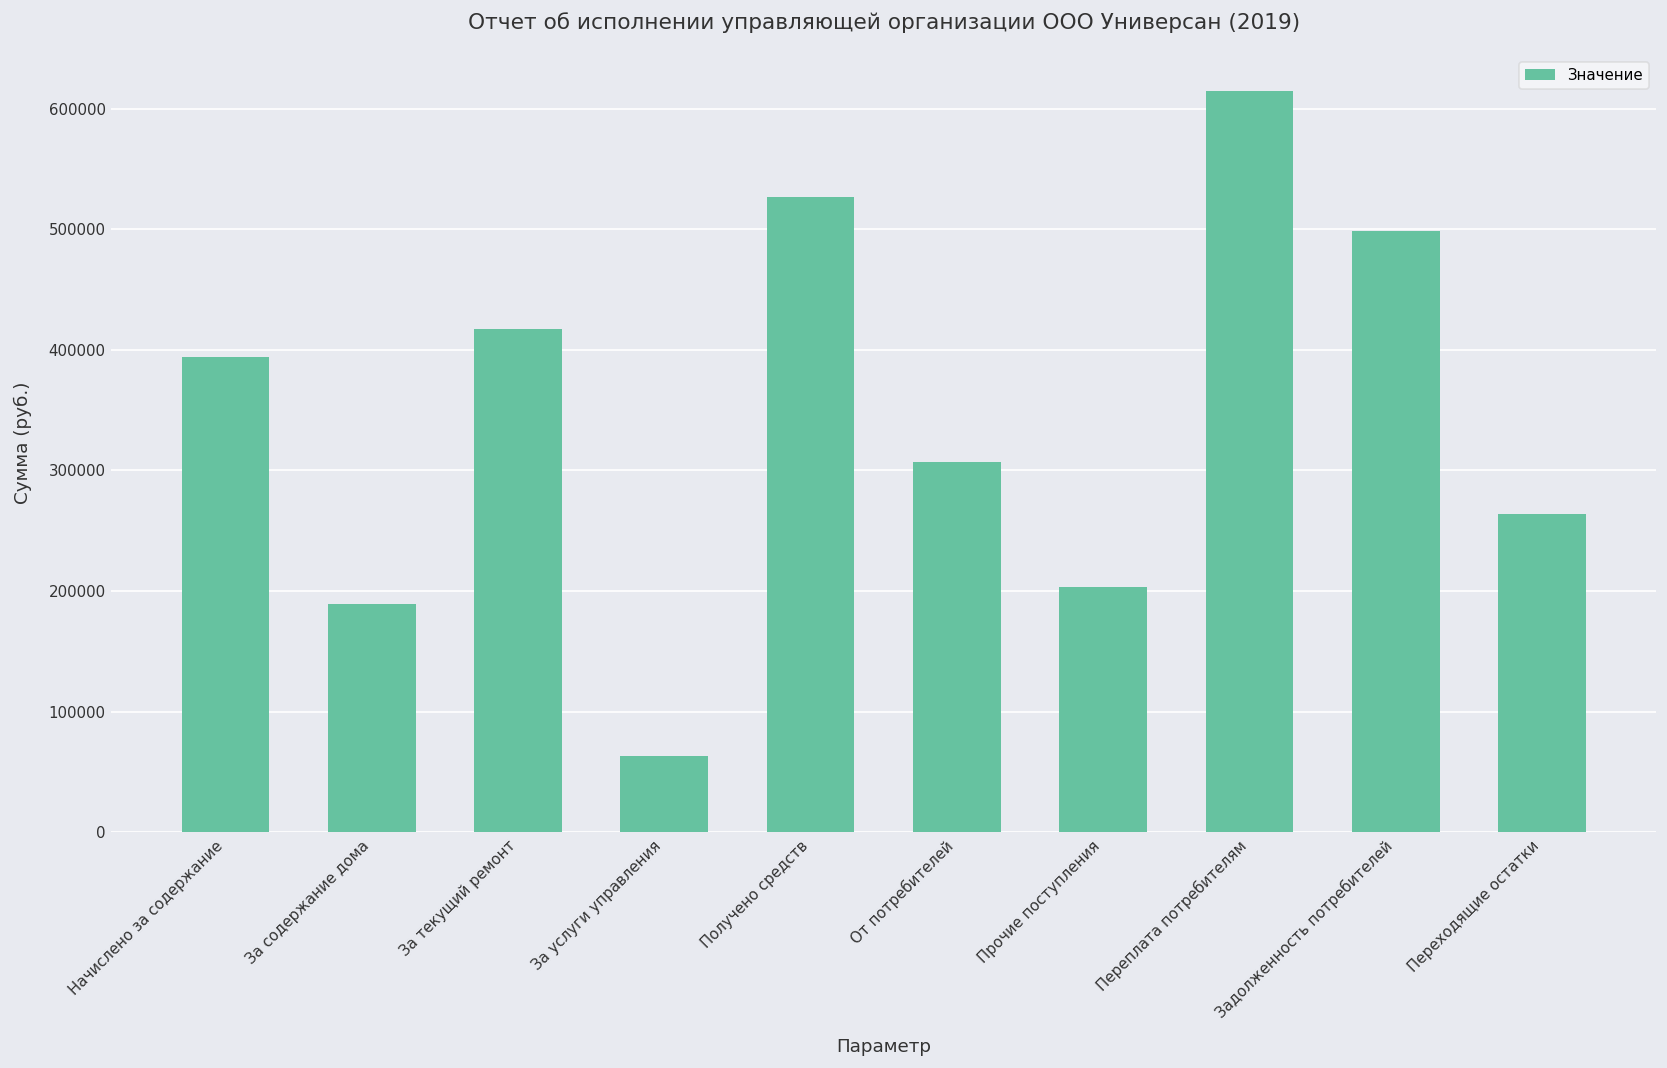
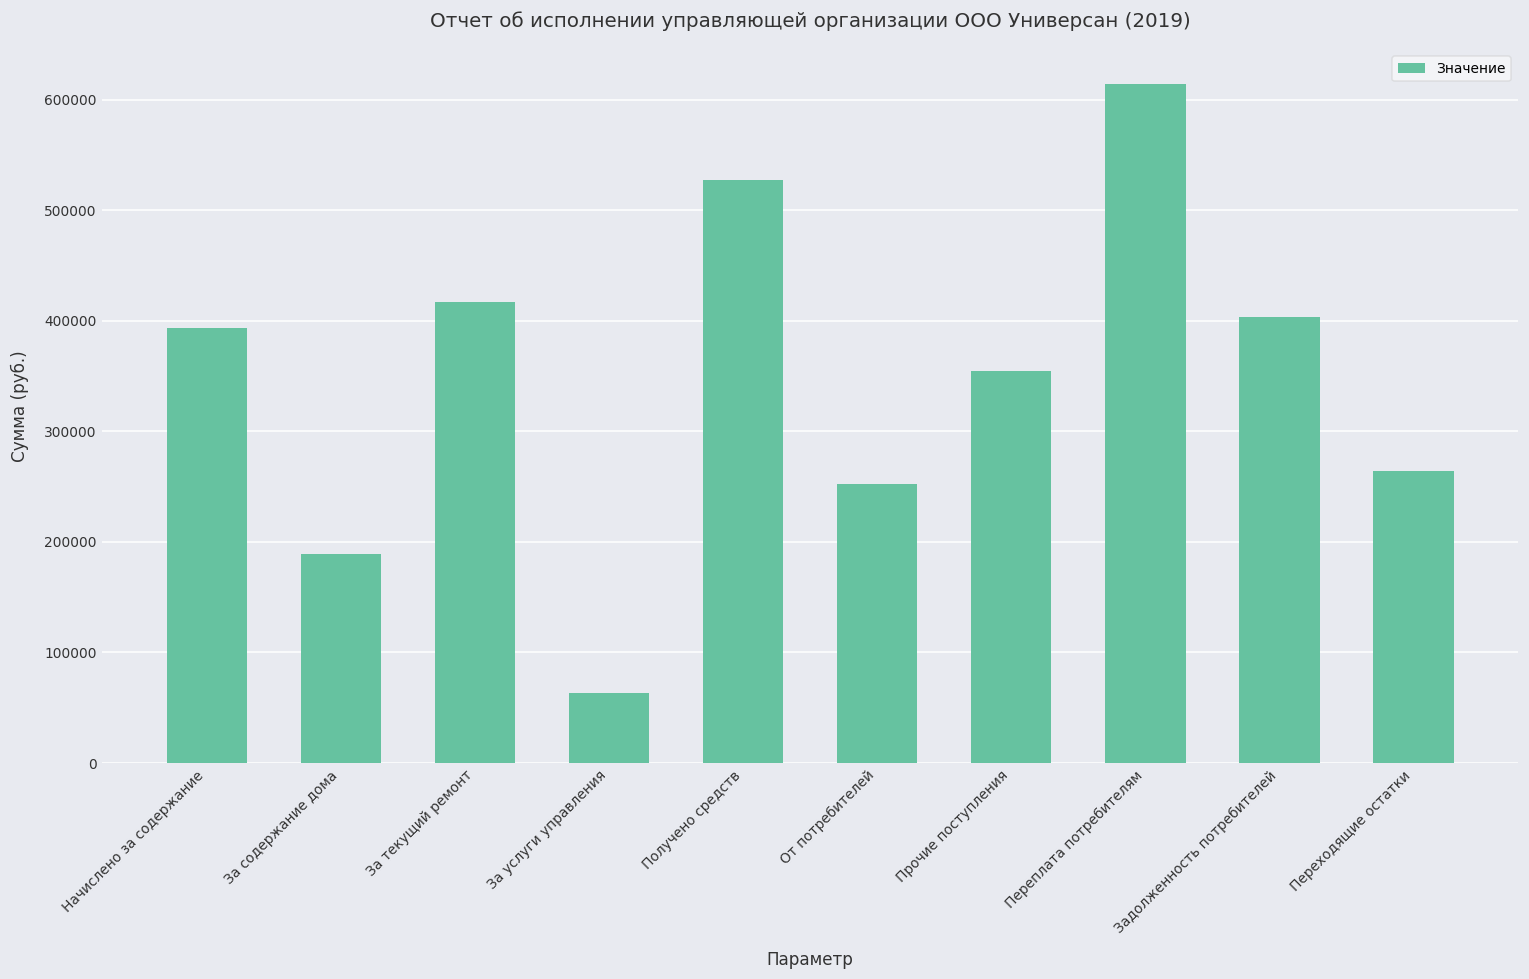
От потребителей: 307000 -> 252000
Прочие поступления: 203000 -> 354000
Задолженность потребителей: 498000 -> 403000
